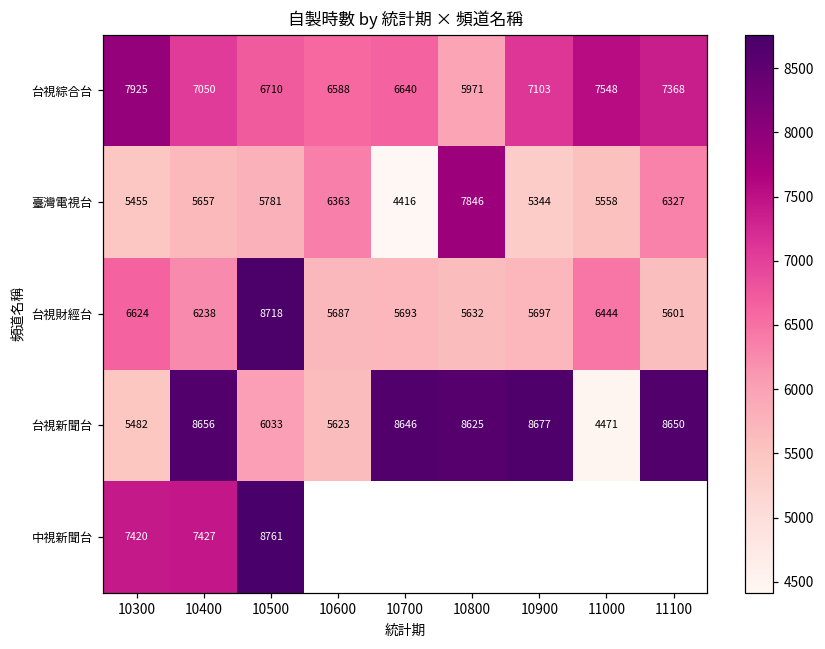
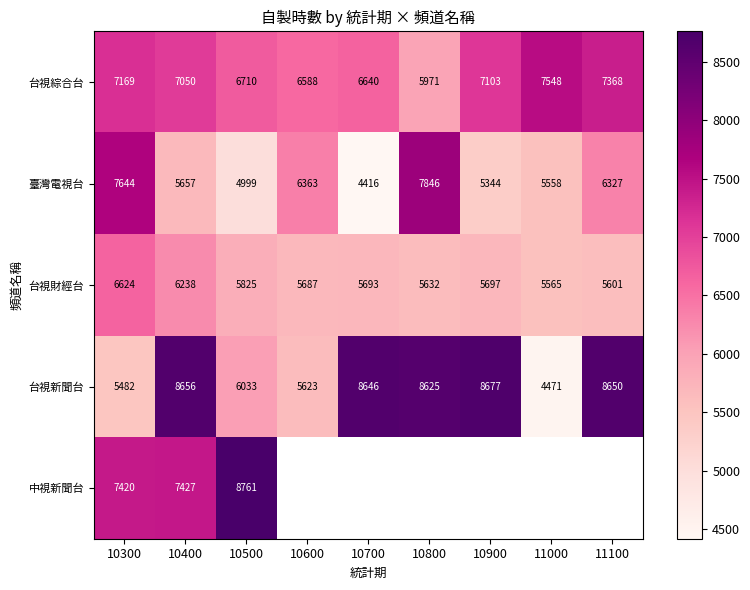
台視綜合台, 10300: 7925 -> 7169
臺灣電視台, 10300: 5455 -> 7644
臺灣電視台, 10500: 5781 -> 4999
台視財經台, 10500: 8718 -> 5825
台視財經台, 11000: 6444 -> 5565
